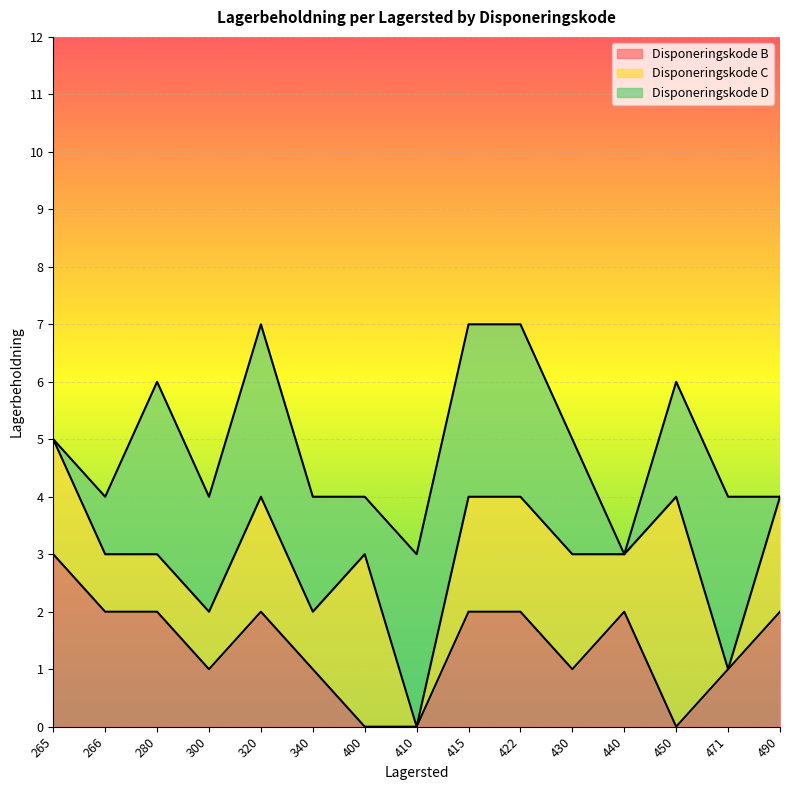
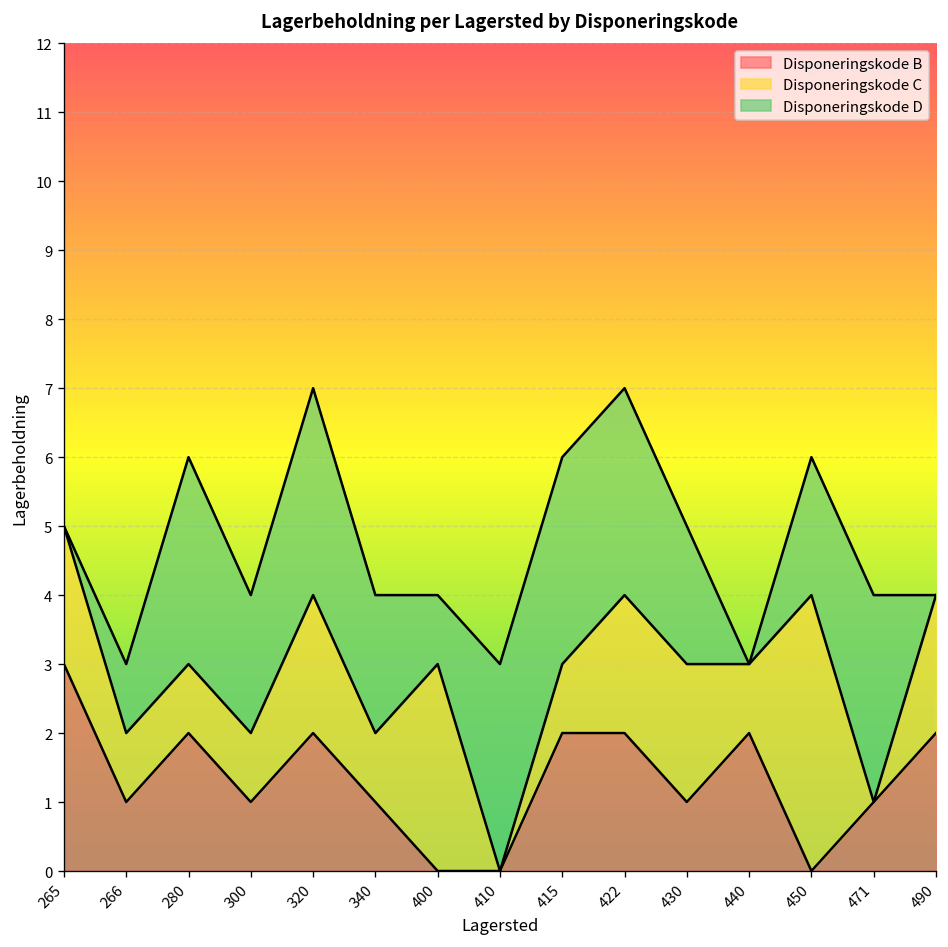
Disponeringskode B, 266: 2 -> 1
Disponeringskode C, 415: 2 -> 1
